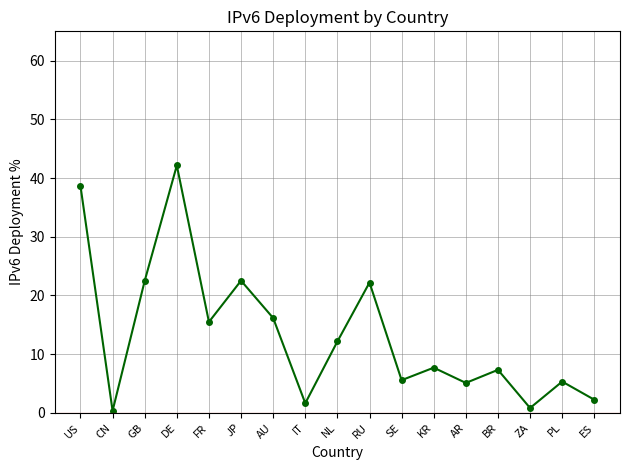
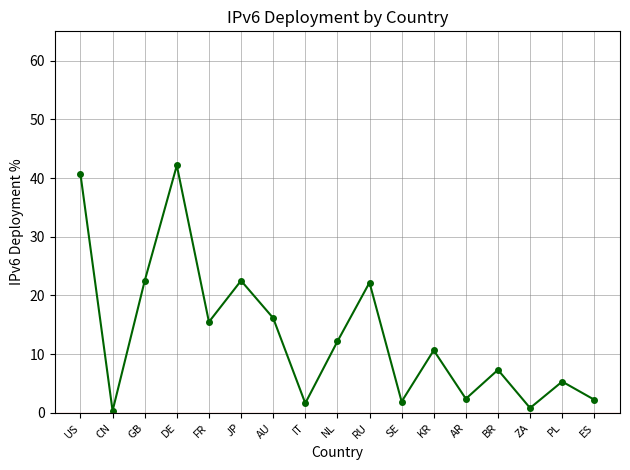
US: 39 -> 41
SE: 6 -> 2
KR: 8 -> 11
AR: 5 -> 2
